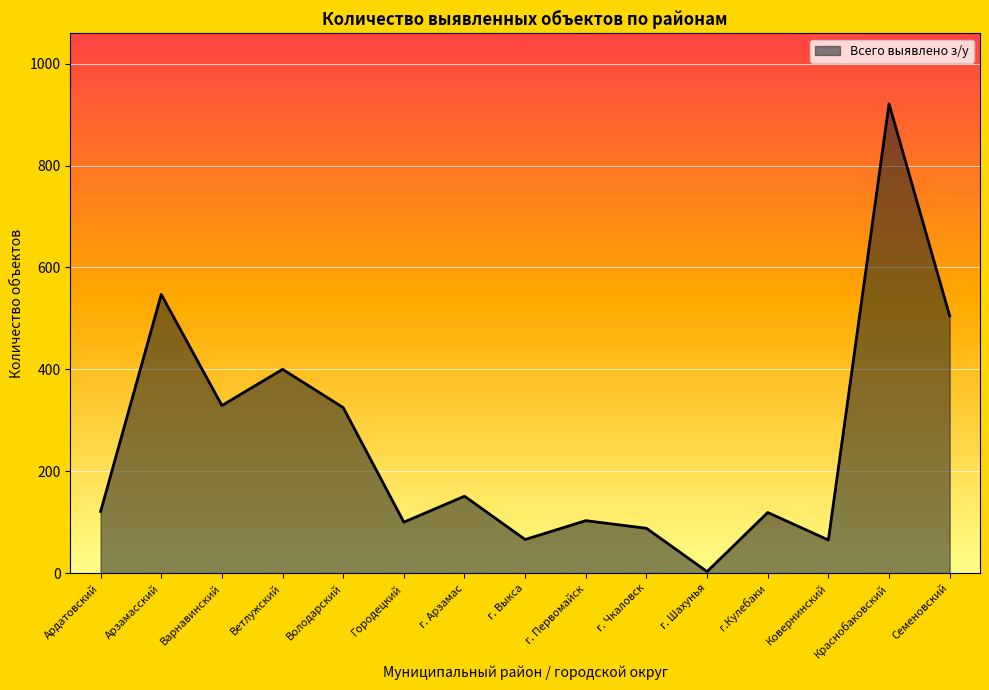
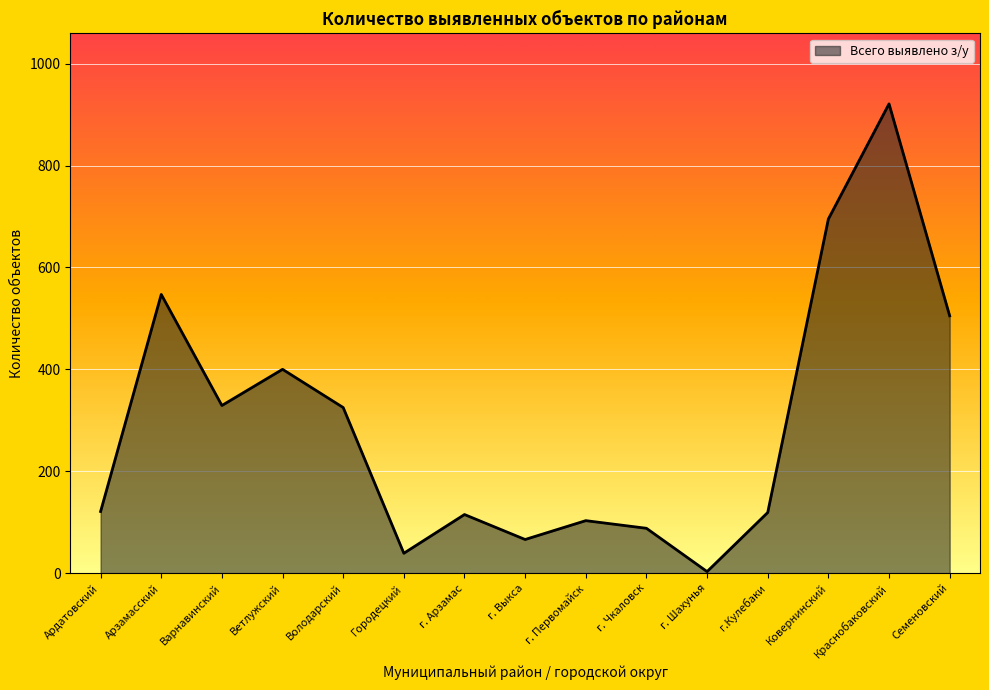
Городецкий: 100 -> 40
г. Арзамас: 150 -> 120
Ковернинский: 70 -> 700
